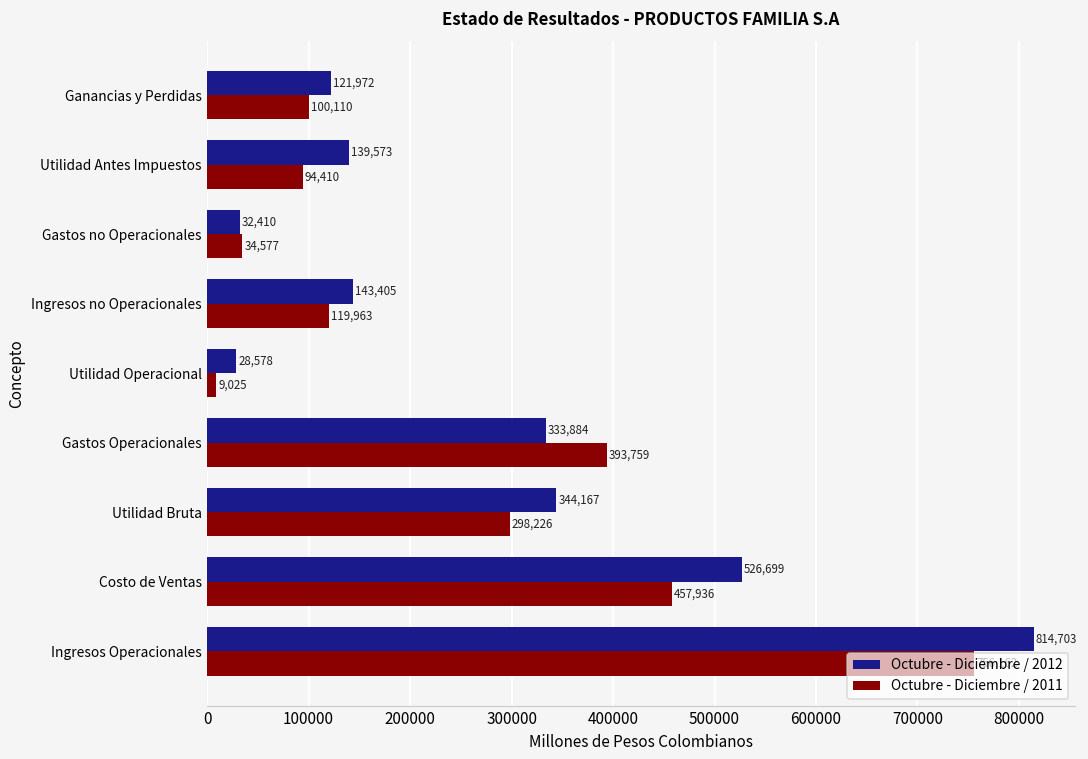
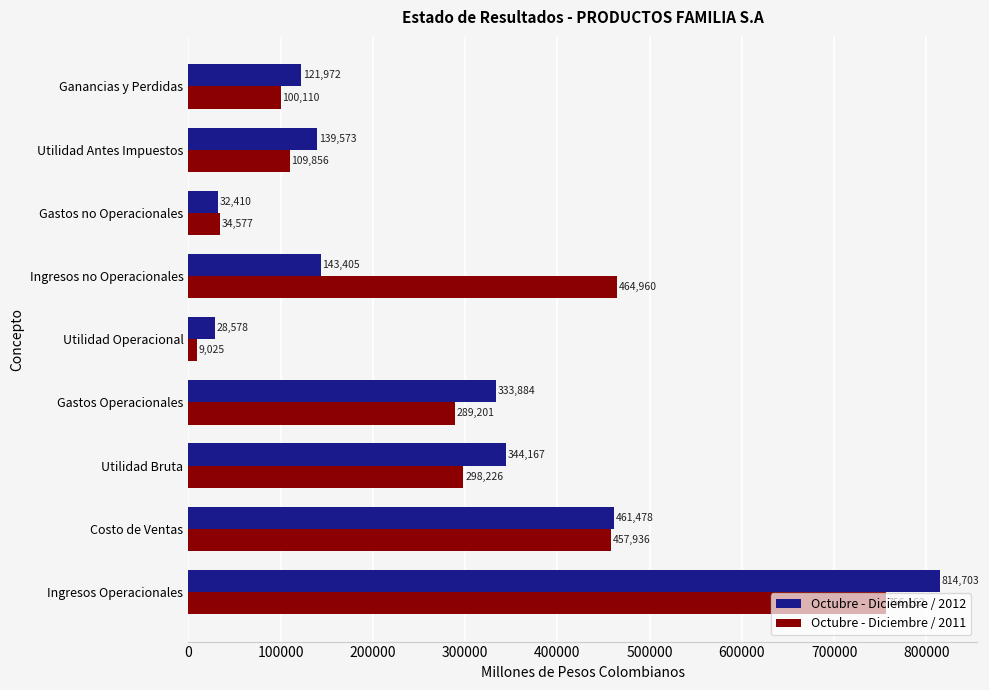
Octubre - Diciembre / 2011, Utilidad Antes Impuestos: 94,410 -> 109,856
Octubre - Diciembre / 2011, Ingresos no Operacionales: 119,963 -> 464,960
Octubre - Diciembre / 2011, Gastos Operacionales: 393,759 -> 289,201
Octubre - Diciembre / 2012, Costo de Ventas: 526,699 -> 461,478
